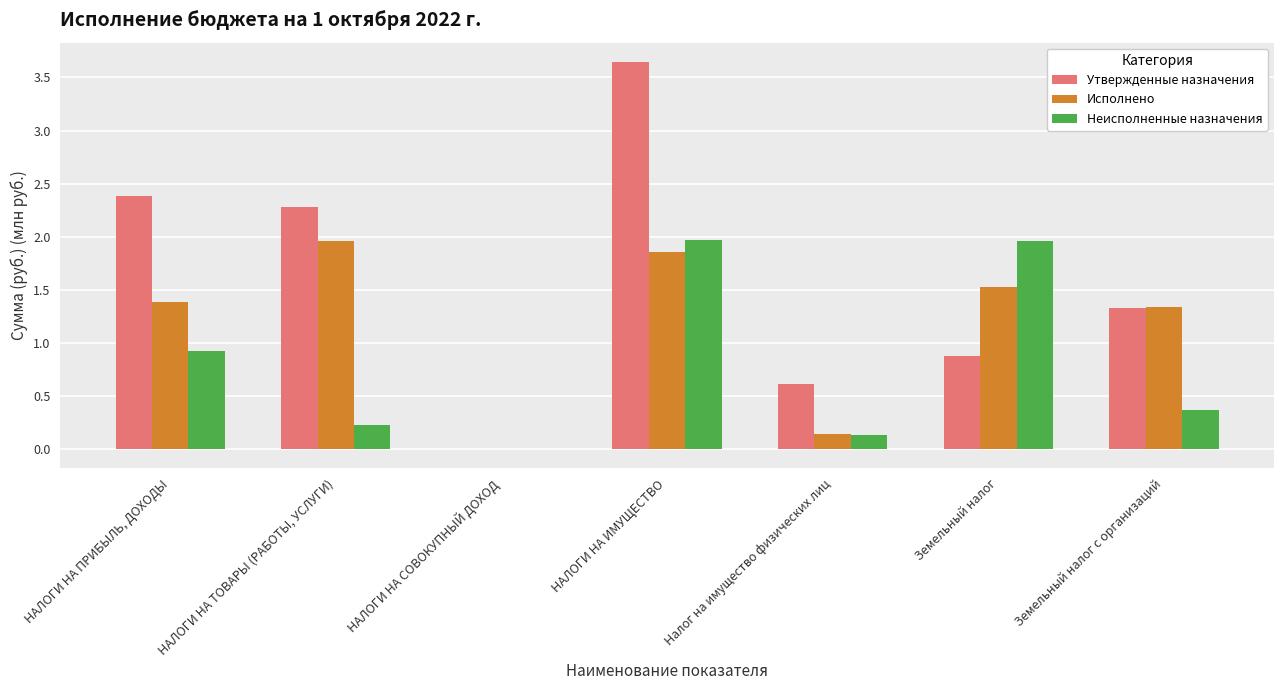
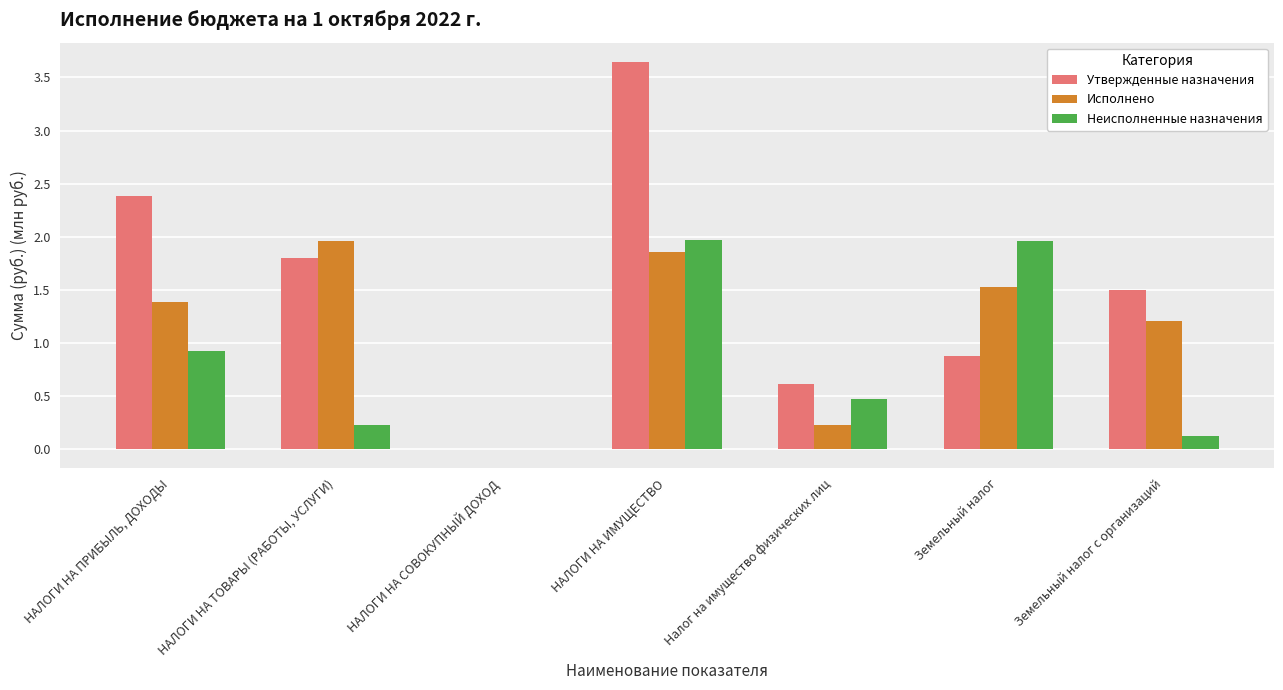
Утвержденные назначения, НАЛОГИ НА ТОВАРЫ (РАБОТЫ, УСЛУГИ): 2.27 -> 1.80
Исполнено, Налог на имущество физических лиц: 0.14 -> 0.23
Неисполненные назначения, Налог на имущество физических лиц: 0.13 -> 0.46
Утвержденные назначения, Земельный налог с организаций: 1.33 -> 1.50
Исполнено, Земельный налог с организаций: 1.34 -> 1.20
Неисполненные назначения, Земельный налог с организаций: 0.37 -> 0.12
